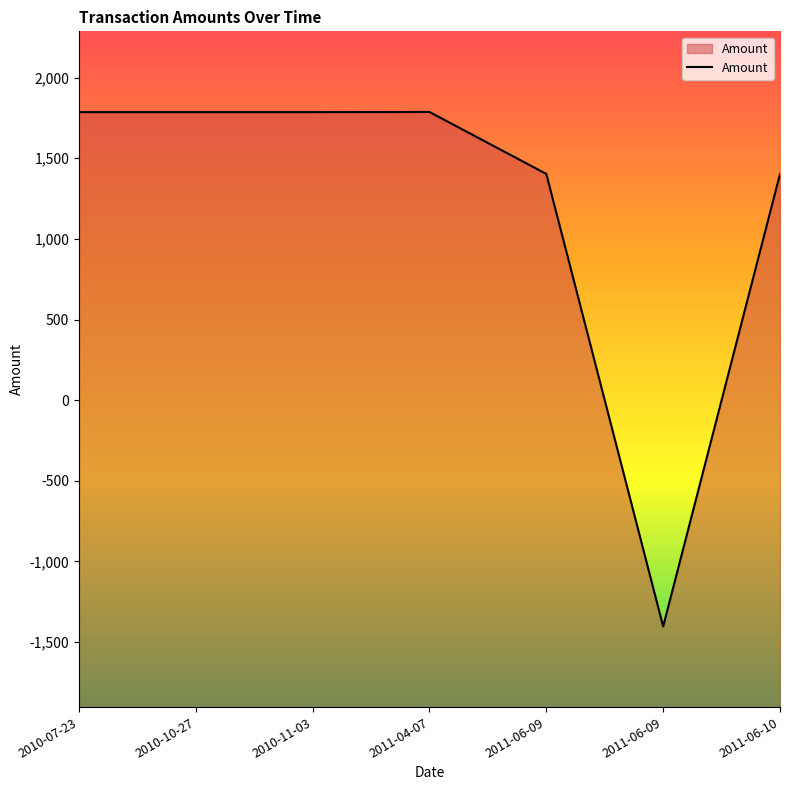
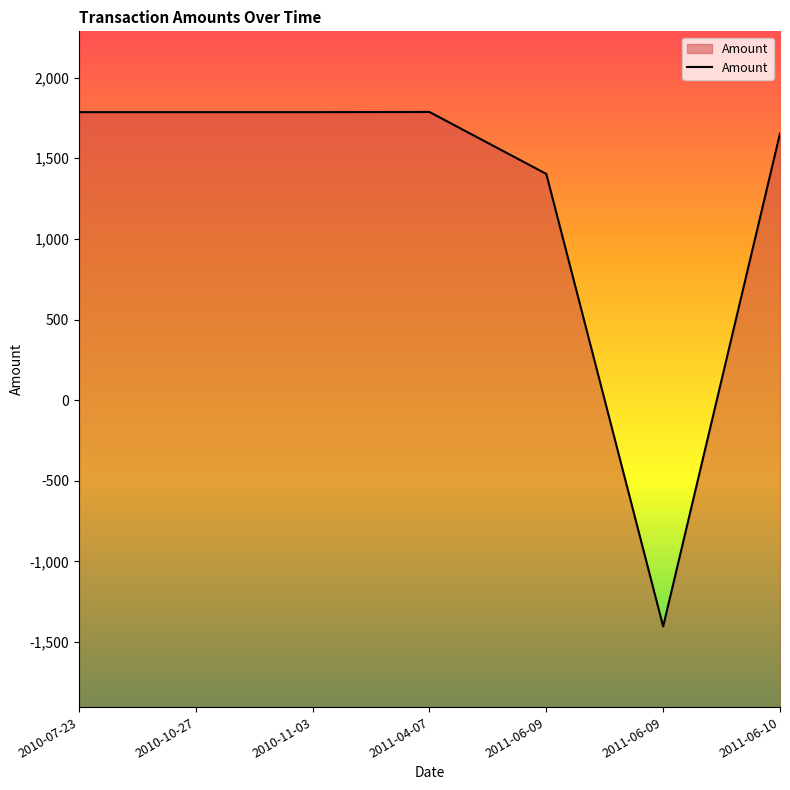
2011-06-10: 1,400 -> 1,650
